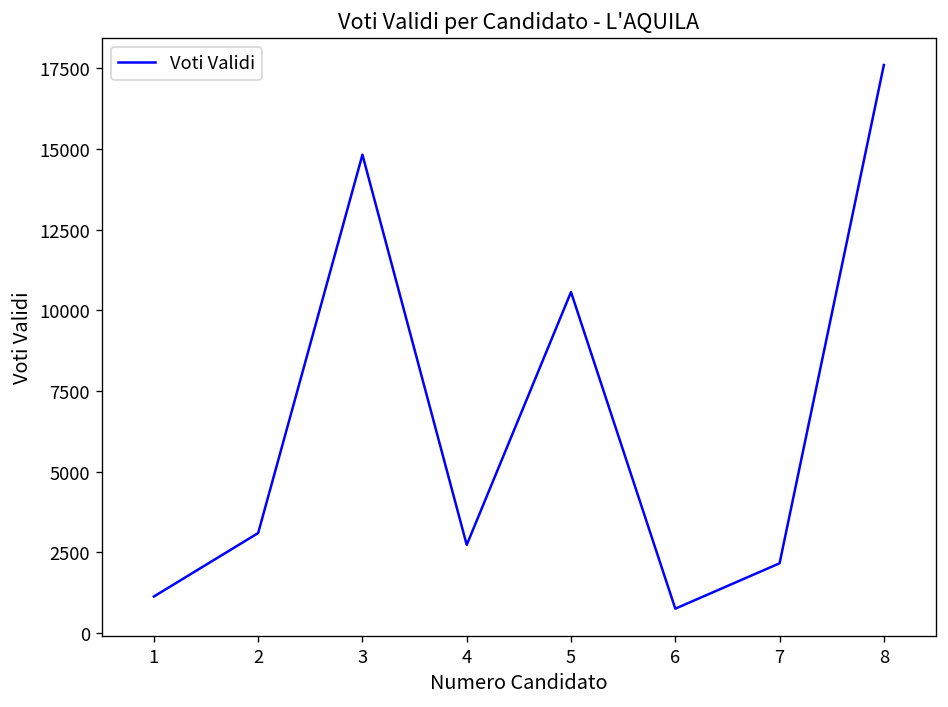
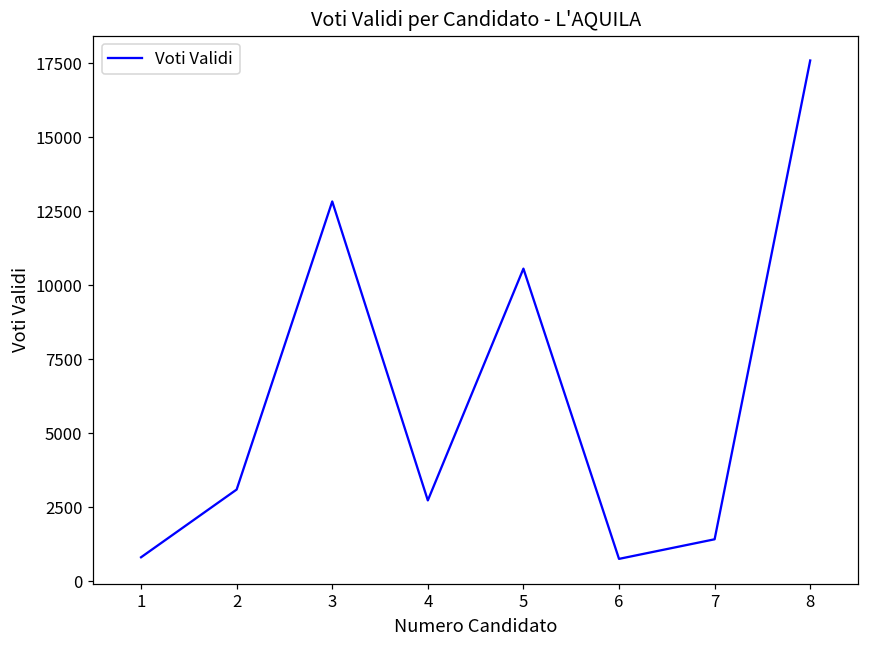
1: 1100 -> 800
3: 14800 -> 12800
7: 2200 -> 1400
